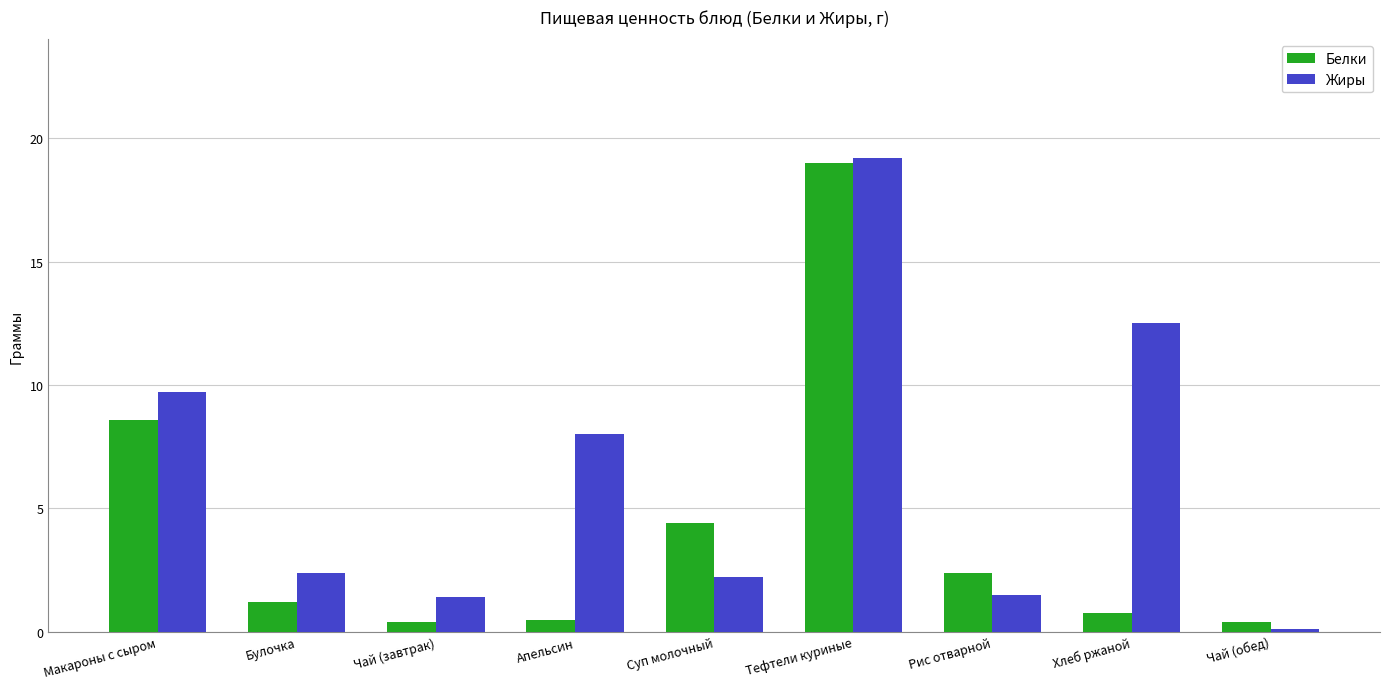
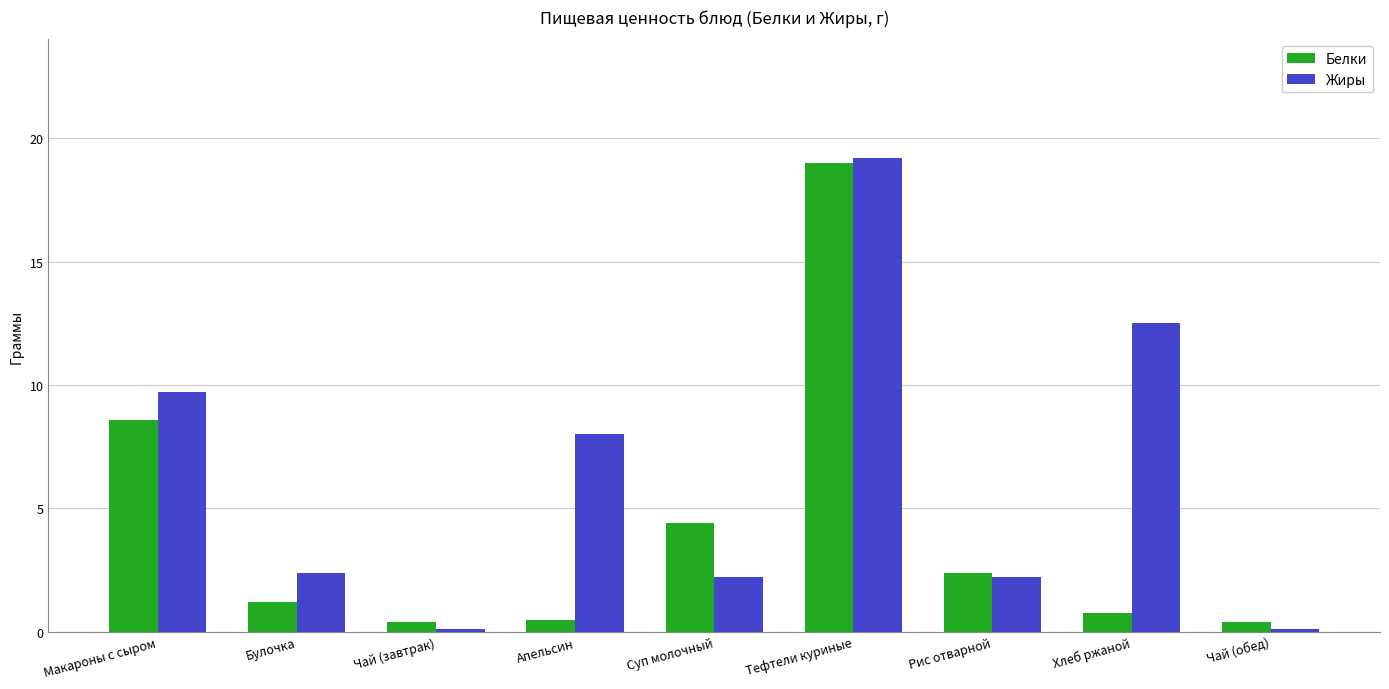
Жиры, Чай (завтрак): 1.4 -> 0.1
Жиры, Рис отварной: 1.5 -> 2.2
